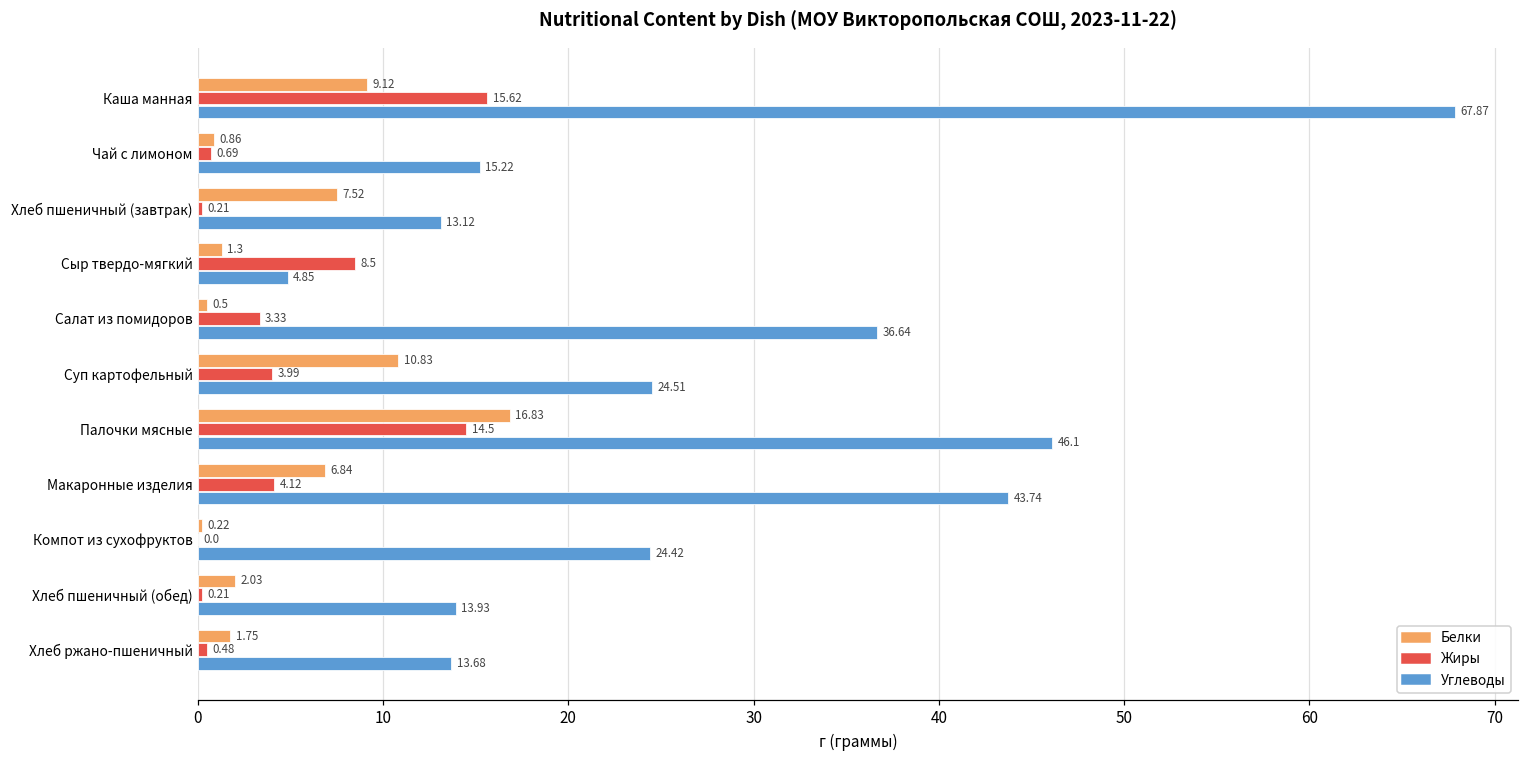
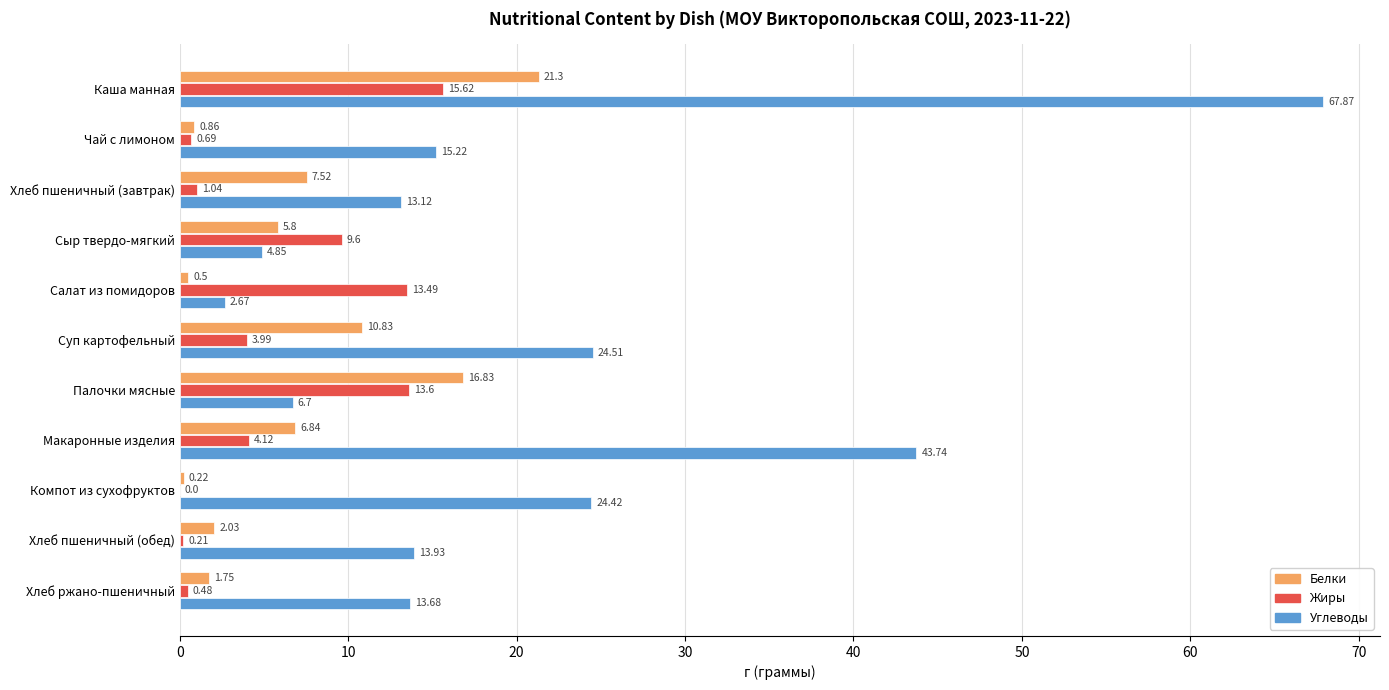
Белки, Каша манная: 9.12 -> 21.3
Жиры, Хлеб пшеничный (завтрак): 0.21 -> 1.04
Белки, Сыр твердо-мягкий: 1.3 -> 5.8
Жиры, Сыр твердо-мягкий: 8.5 -> 9.6
Жиры, Салат из помидоров: 3.33 -> 13.49
Углеводы, Салат из помидоров: 36.64 -> 2.67
Жиры, Палочки мясные: 14.5 -> 13.6
Углеводы, Палочки мясные: 46.1 -> 6.7
